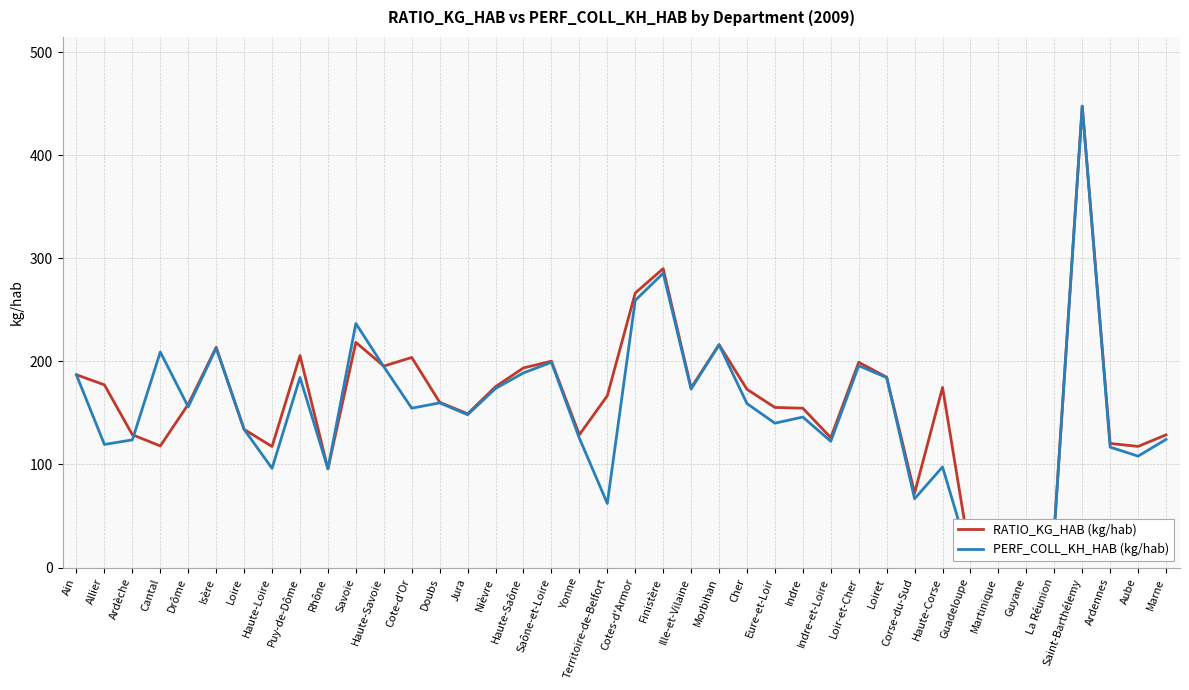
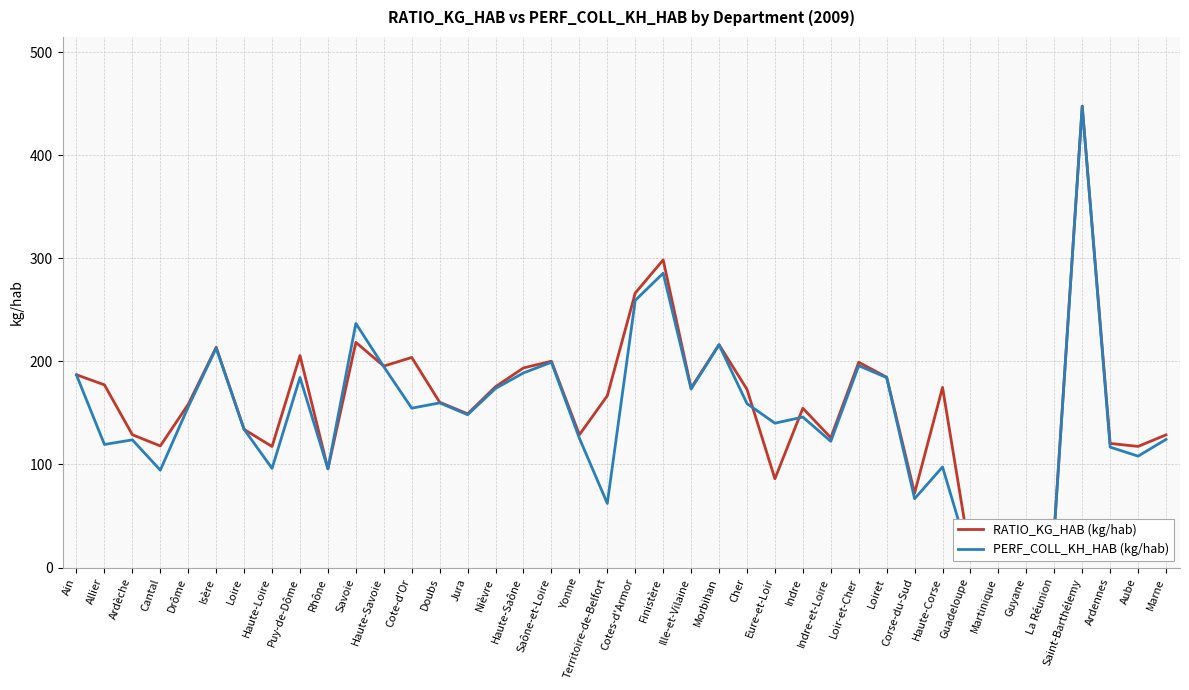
PERF_COLL_KH_HAB (kg/hab), Cantal: 209 -> 95
RATIO_KG_HAB (kg/hab), Finistère: 290 -> 298
RATIO_KG_HAB (kg/hab), Eure-et-Loir: 155 -> 86
